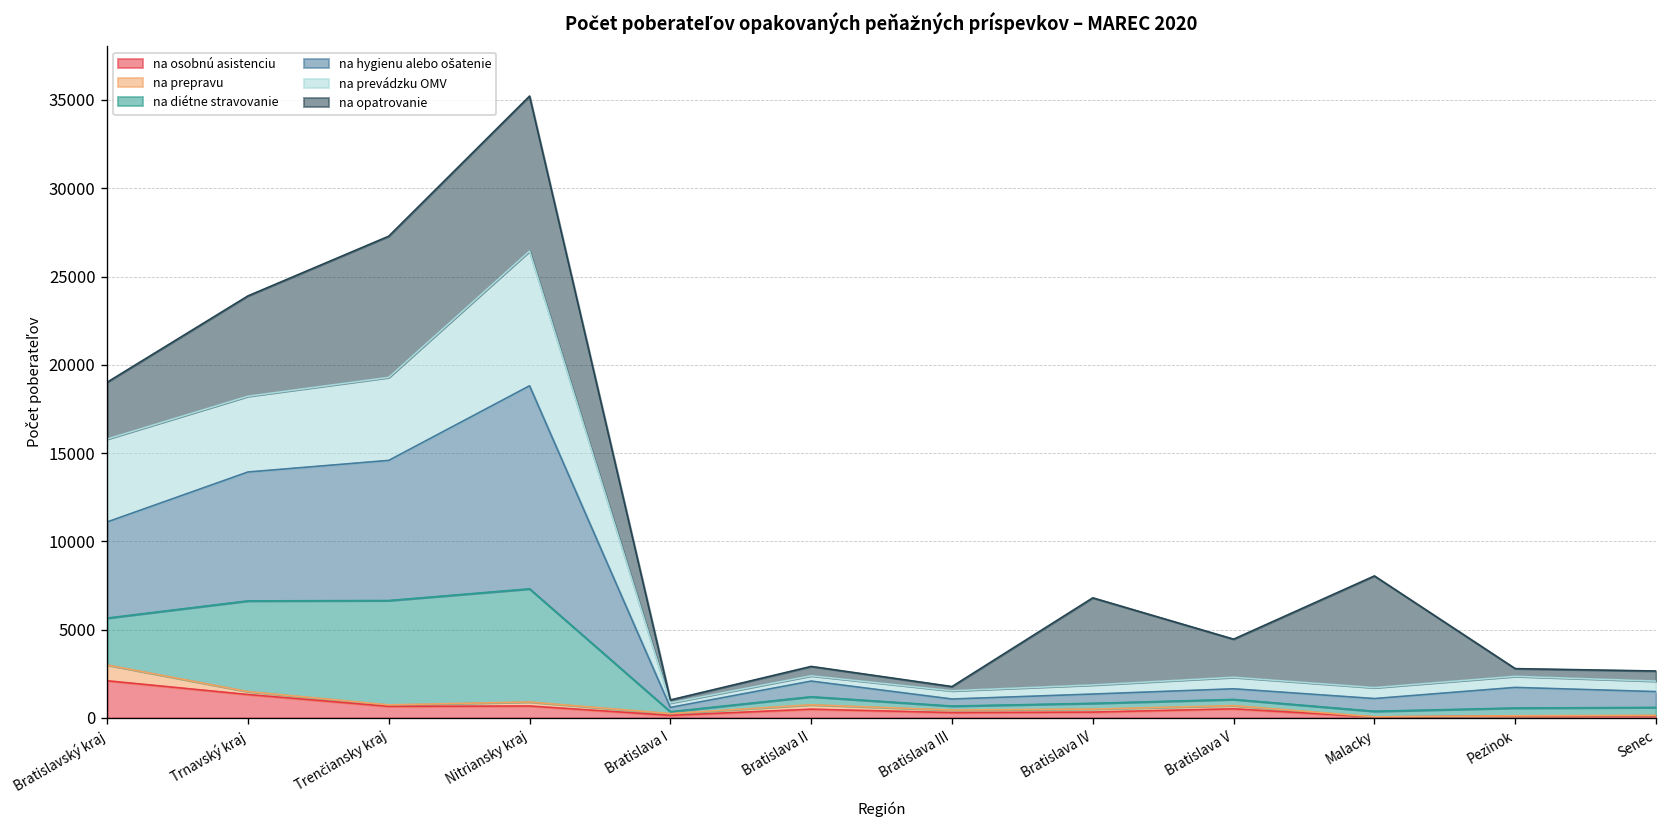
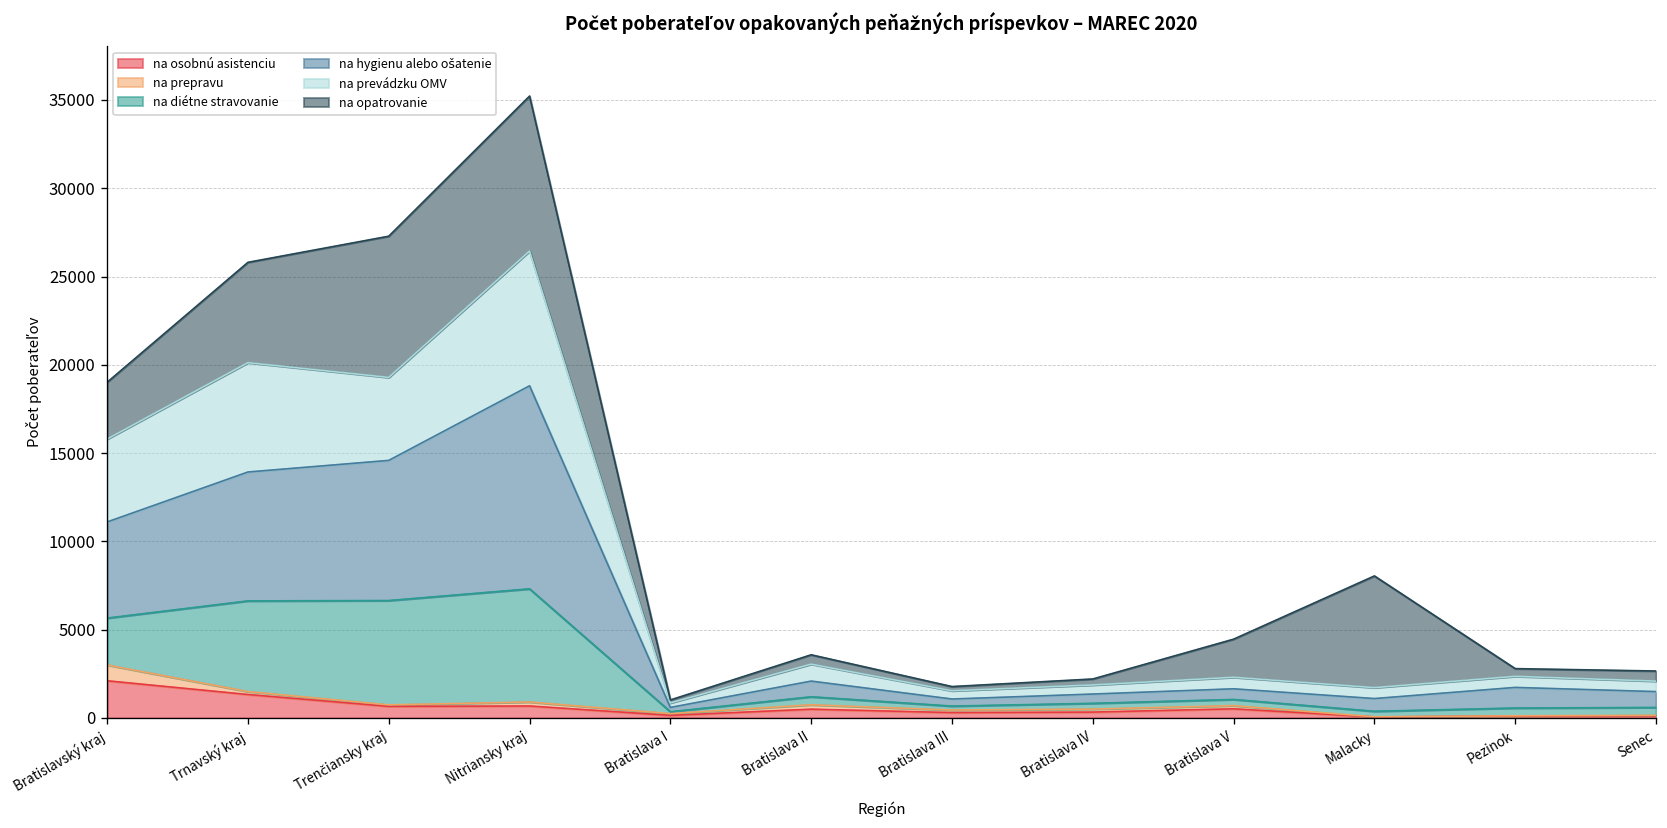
na prevádzku OMV, Trnavský kraj: 4300 -> 6200
na prevádzku OMV, Bratislava II: 300 -> 1000
na opatrovanie, Bratislava IV: 4900 -> 300
